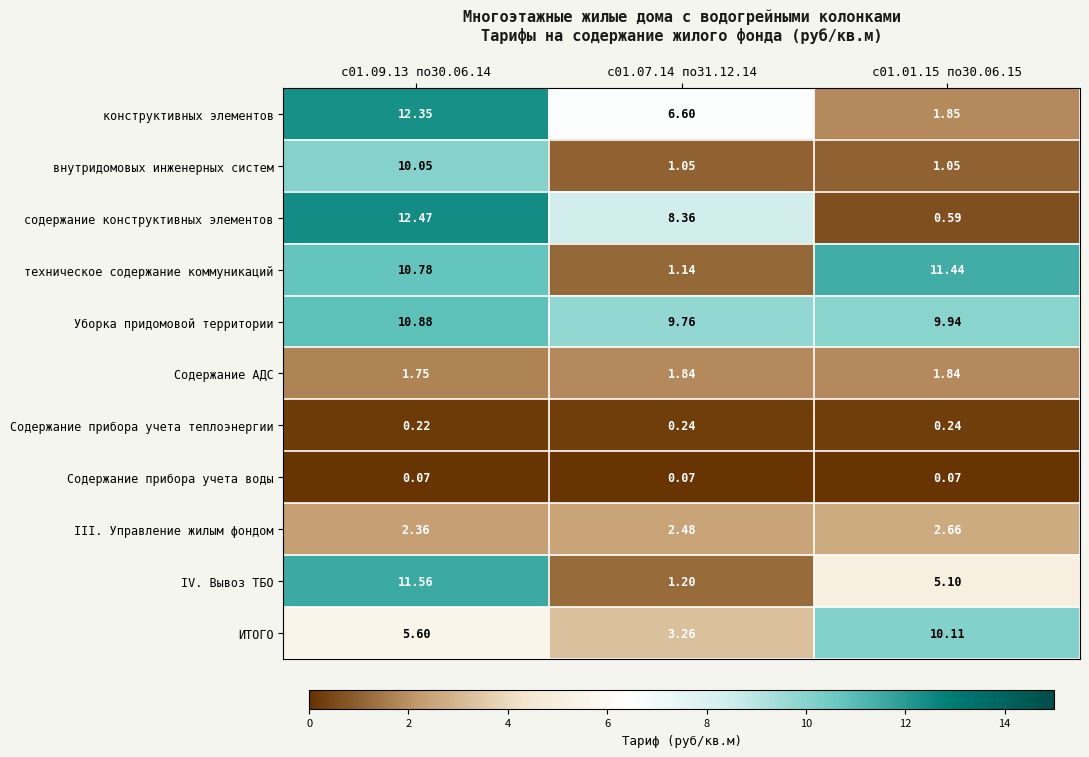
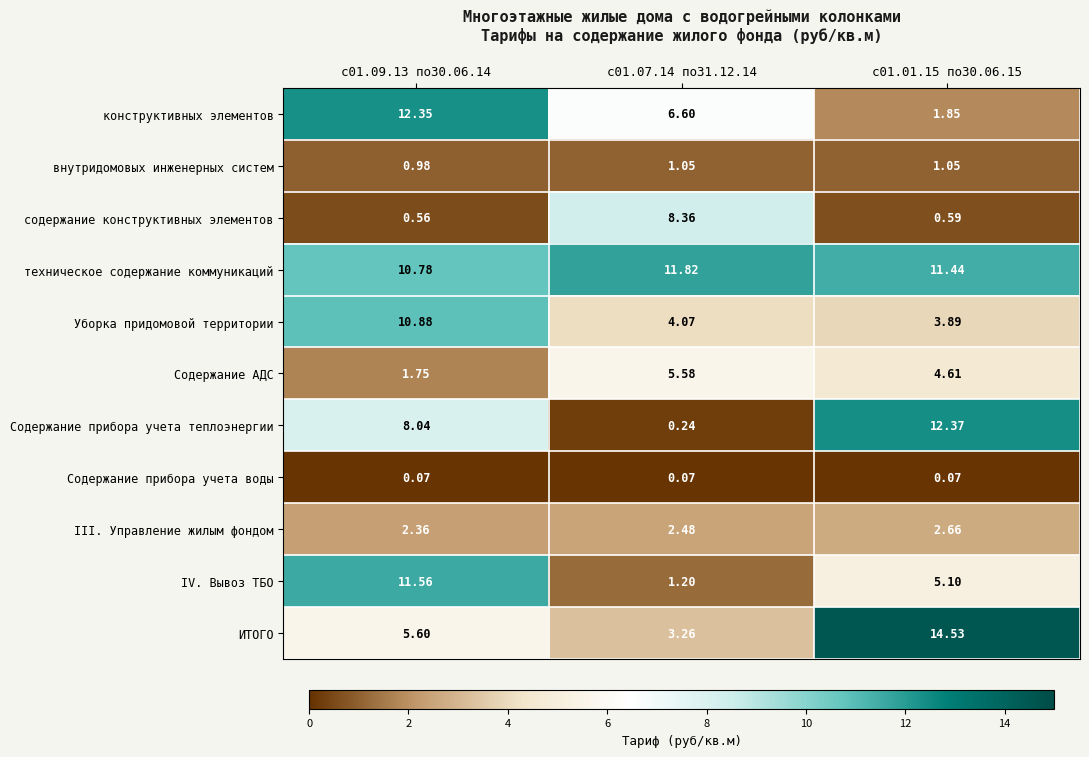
внутридомовых инженерных систем, с01.09.13 по30.06.14: 10.05 -> 0.98
содержание конструктивных элементов, с01.09.13 по30.06.14: 12.47 -> 0.56
техническое содержание коммуникаций, с01.07.14 по31.12.14: 1.14 -> 11.82
Уборка придомовой территории, с01.07.14 по31.12.14: 9.76 -> 4.07
Уборка придомовой территории, с01.01.15 по30.06.15: 9.94 -> 3.89
Содержание АДС, с01.07.14 по31.12.14: 1.84 -> 5.58
Содержание АДС, с01.01.15 по30.06.15: 1.84 -> 4.61
Содержание прибора учета теплоэнергии, с01.09.13 по30.06.14: 0.22 -> 8.04
Содержание прибора учета теплоэнергии, с01.01.15 по30.06.15: 0.24 -> 12.37
ИТОГО, с01.01.15 по30.06.15: 10.11 -> 14.53
